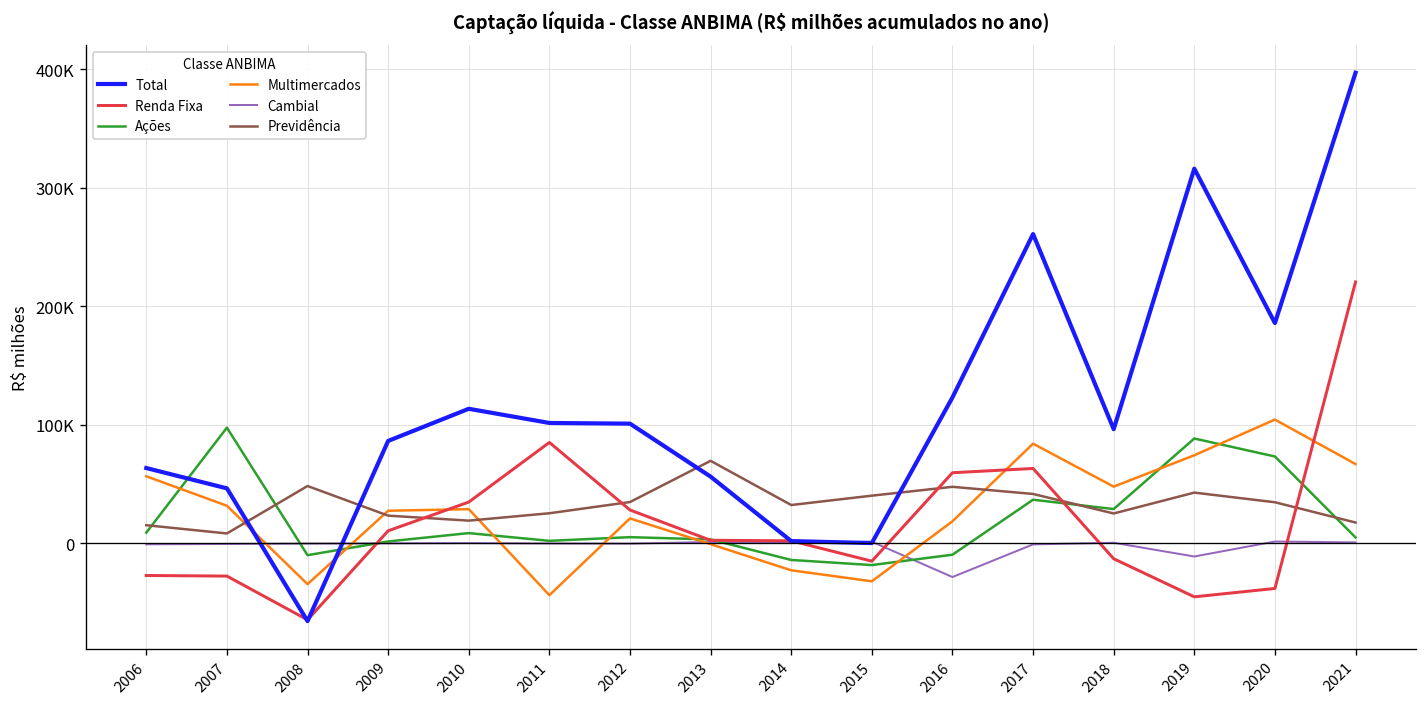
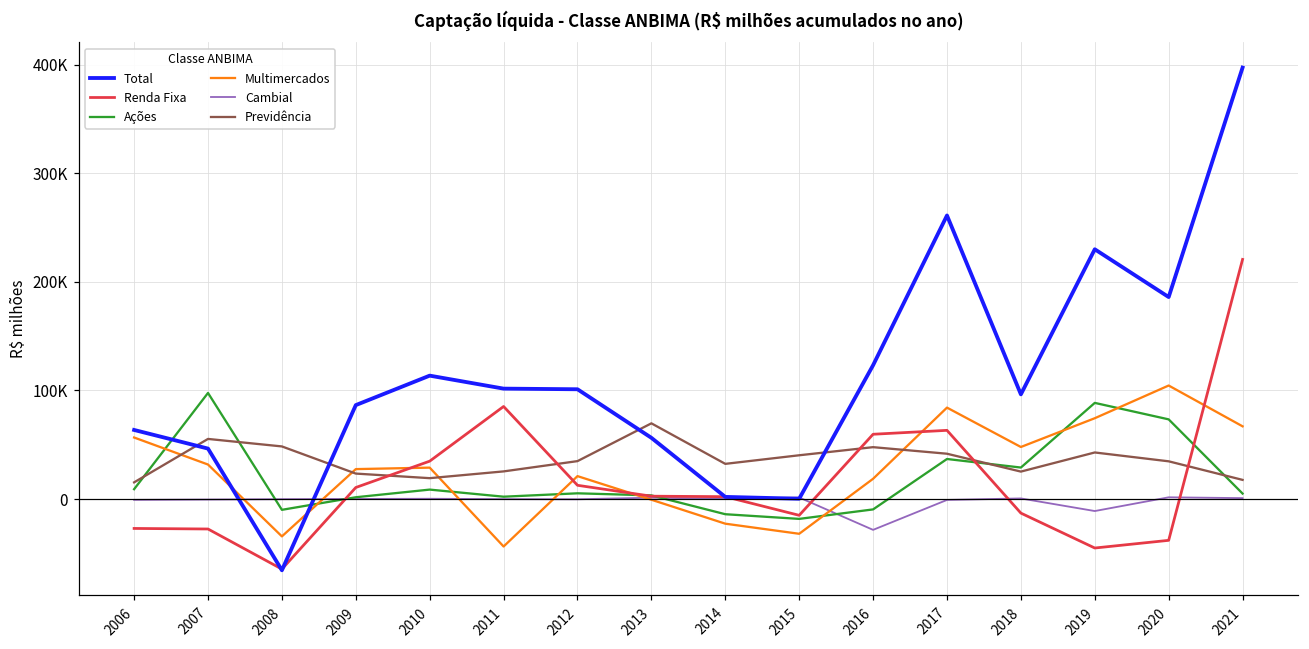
Previdência, 2007: 10000 -> 60000
Renda Fixa, 2012: 30000 -> 10000
Total, 2019: 320000 -> 230000
